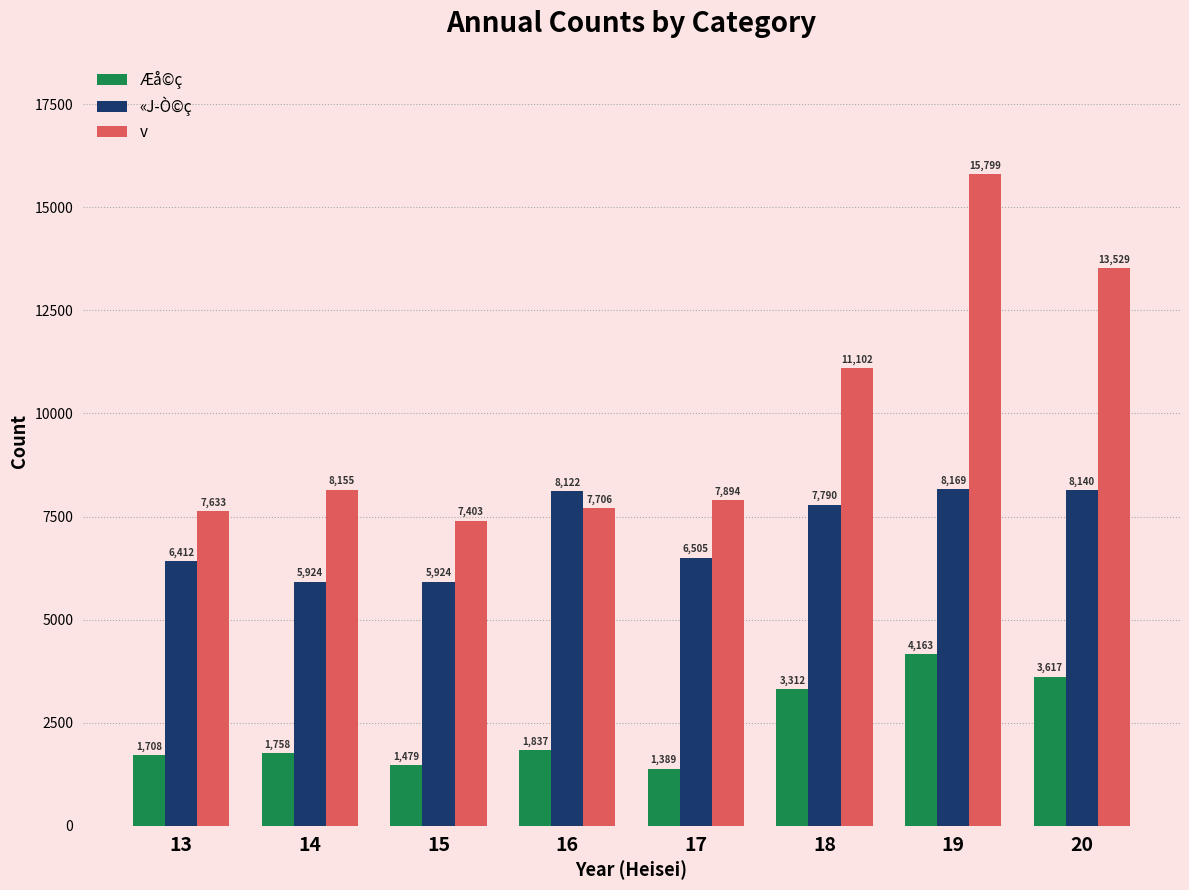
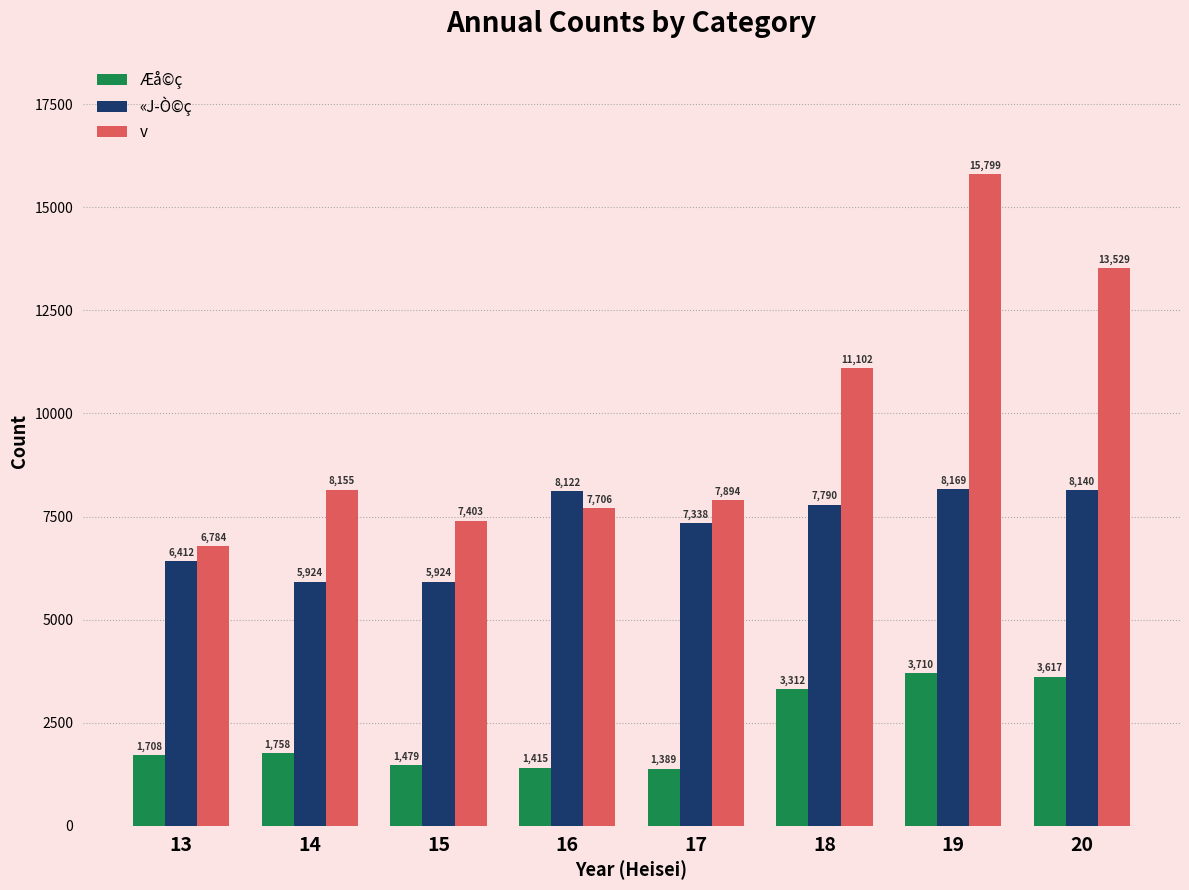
v, 13: 7,633 -> 6,784
Æå©ç, 16: 1,837 -> 1,415
«J­Ò©ç, 17: 6,505 -> 7,338
Æå©ç, 19: 4,163 -> 3,710
